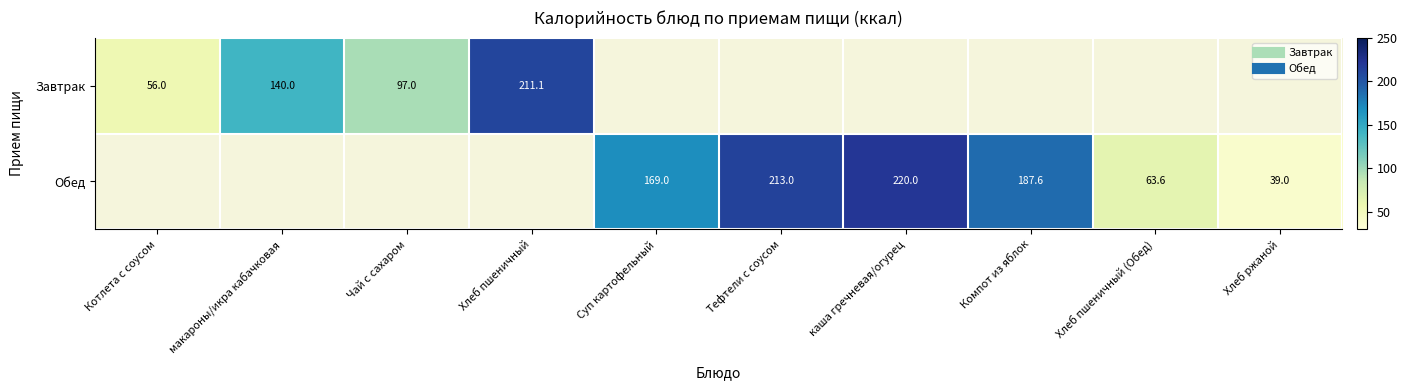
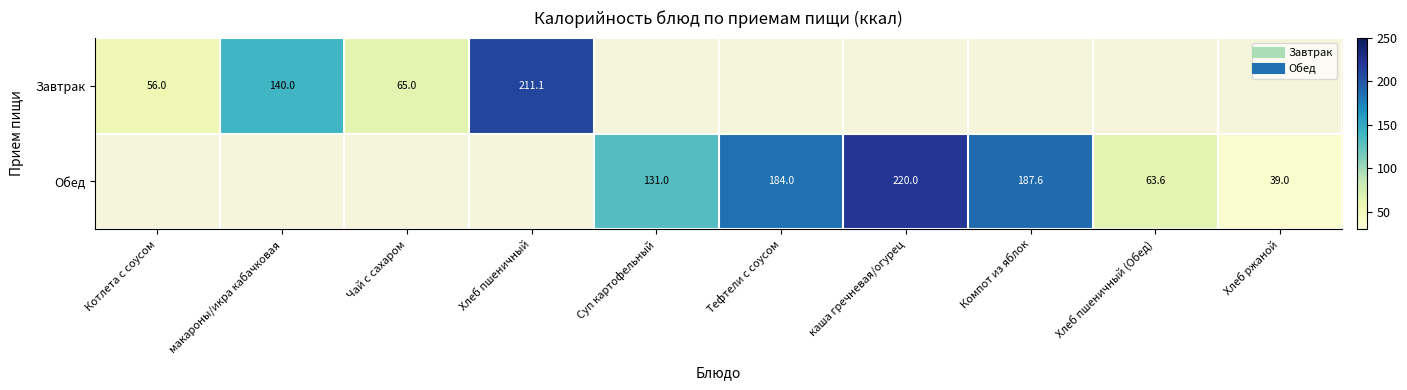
Завтрак, Чай с сахаром: 97.0 -> 65.0
Обед, Суп картофельный: 169.0 -> 131.0
Обед, Тефтели с соусом: 213.0 -> 184.0
